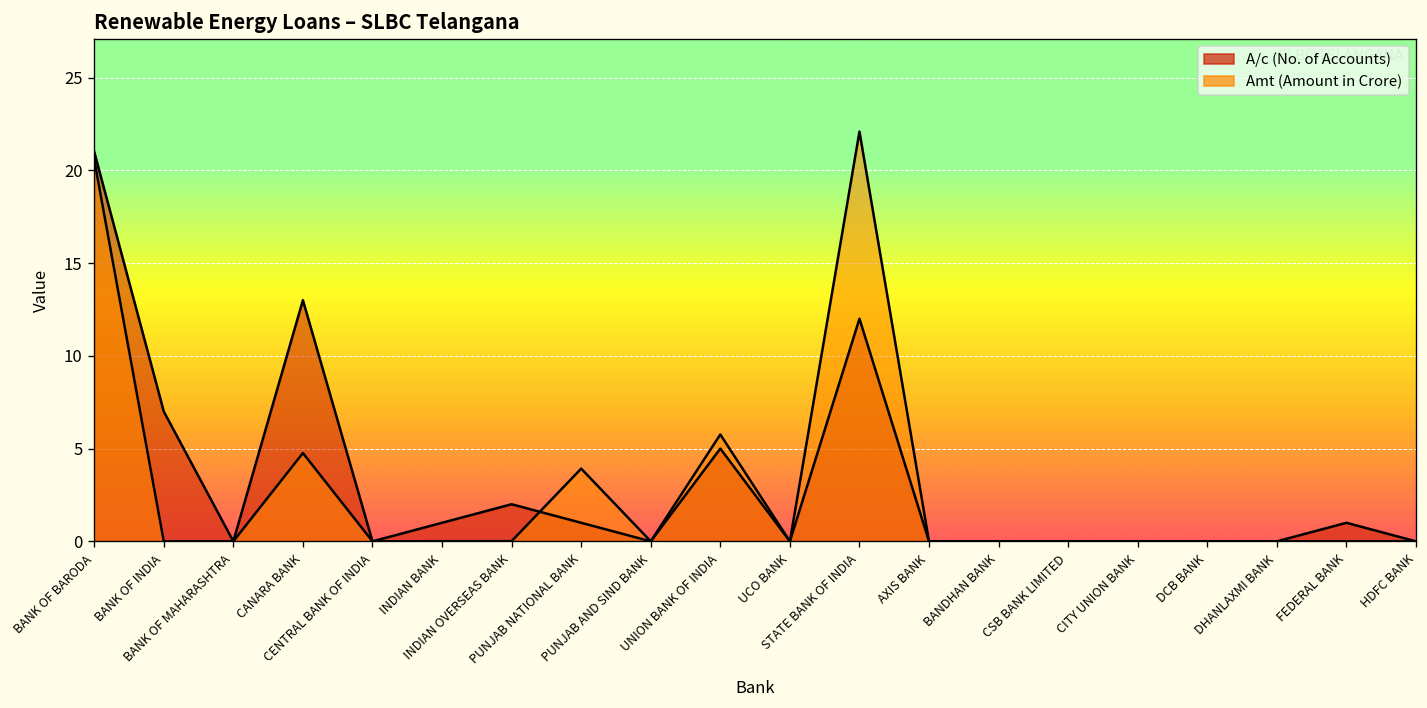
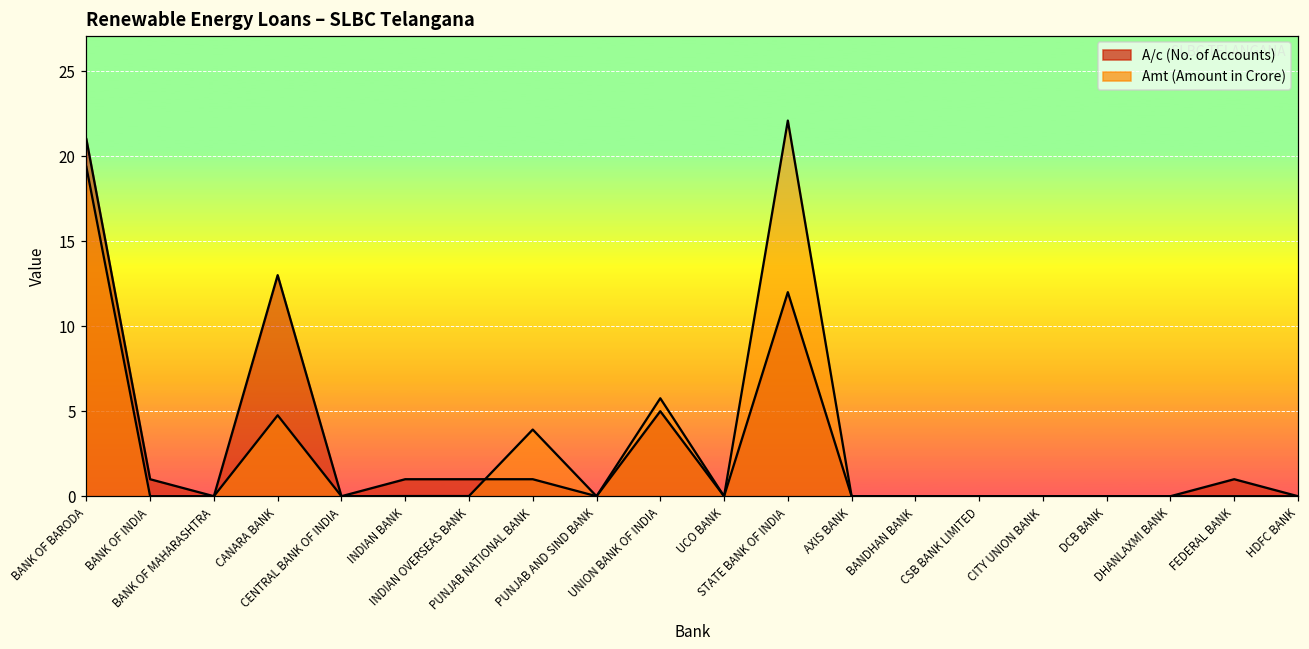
Amt (Amount in Crore), BANK OF BARODA: 20.6 -> 19.4
A/c (No. of Accounts), BANK OF INDIA: 7 -> 1
A/c (No. of Accounts), INDIAN OVERSEAS BANK: 2 -> 1
